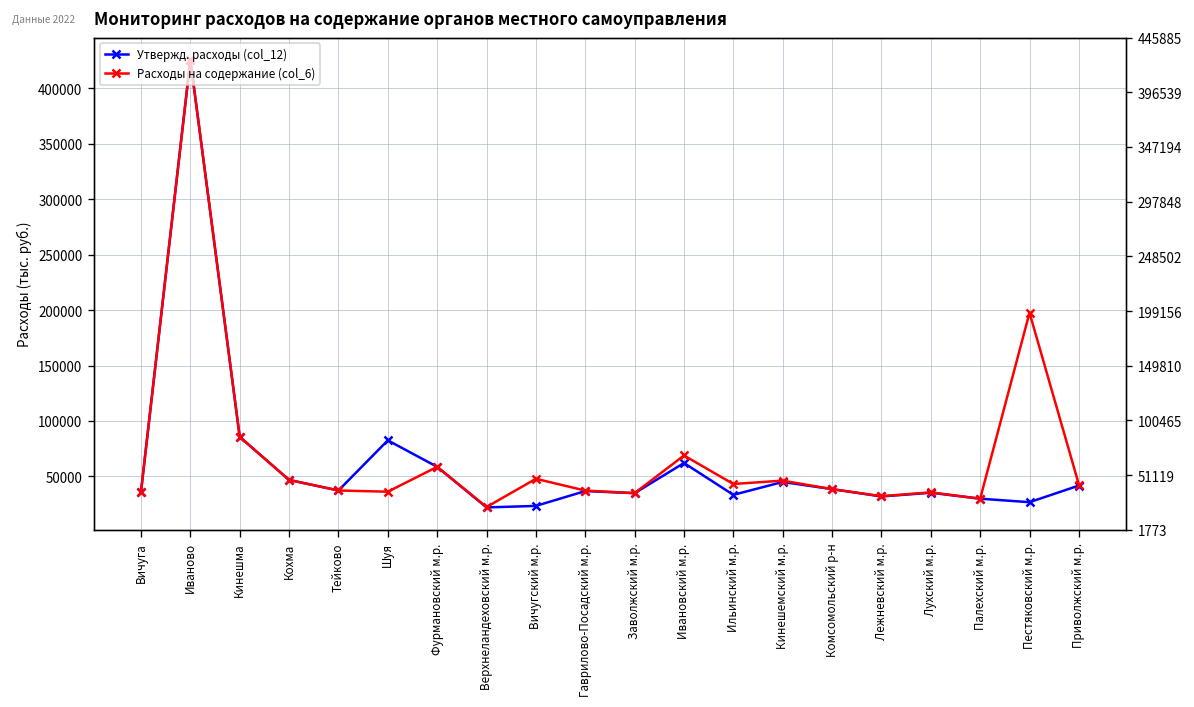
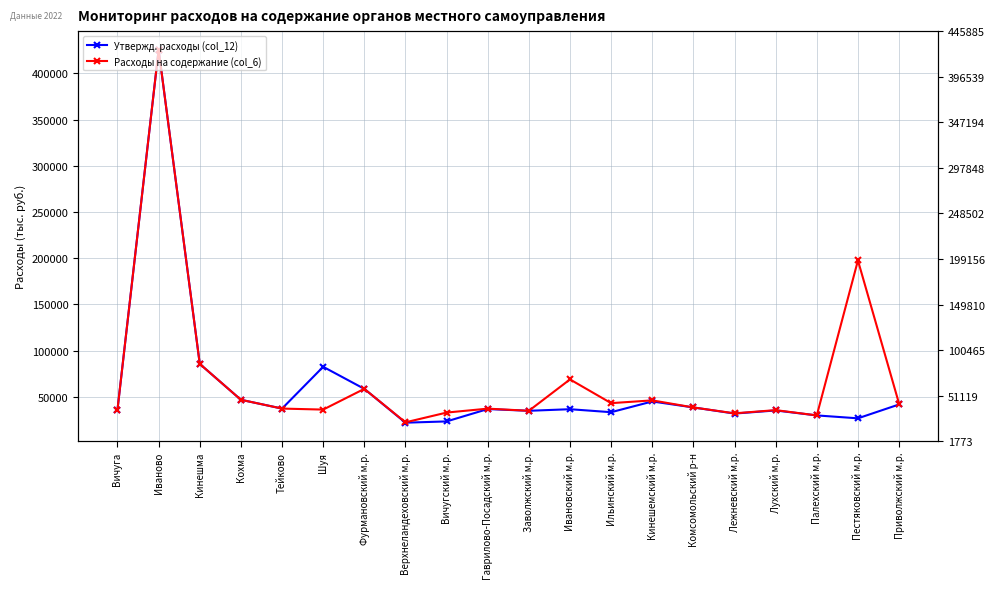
Расходы на содержание (col_6), Вичугский м.р.: 50000 -> 30000
Утвержд. расходы (col_12), Ивановский м.р.: 60000 -> 40000
